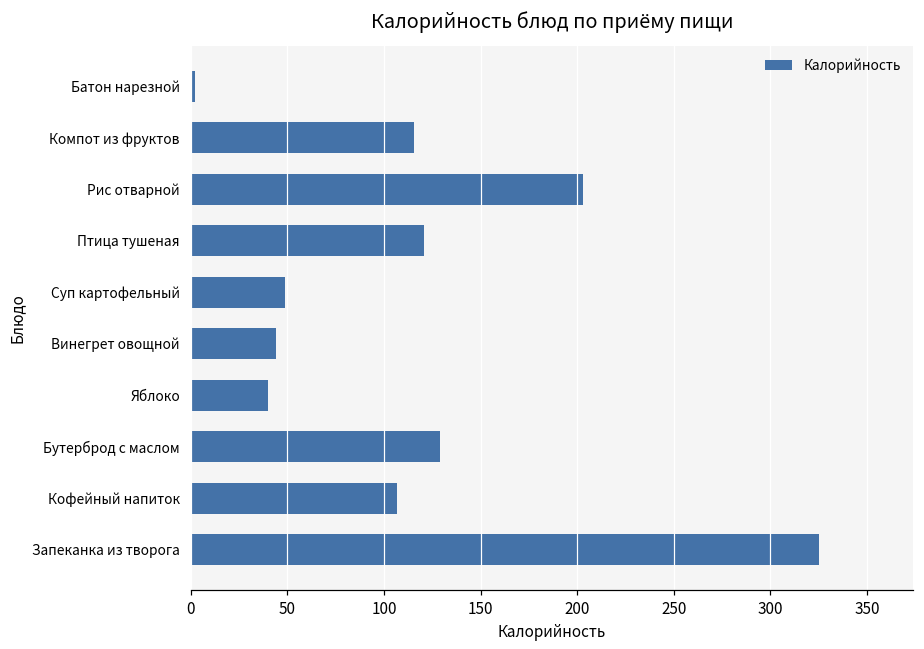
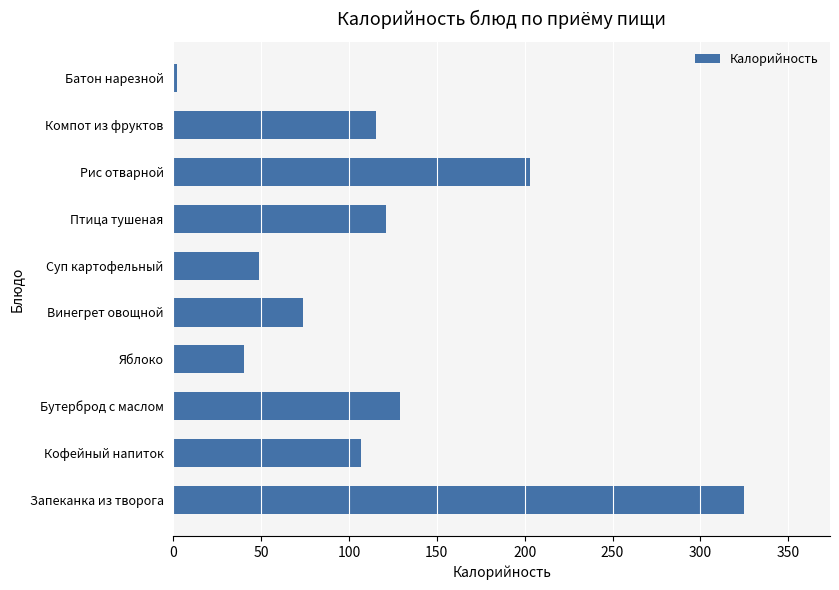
Винегрет овощной: 44 -> 74
